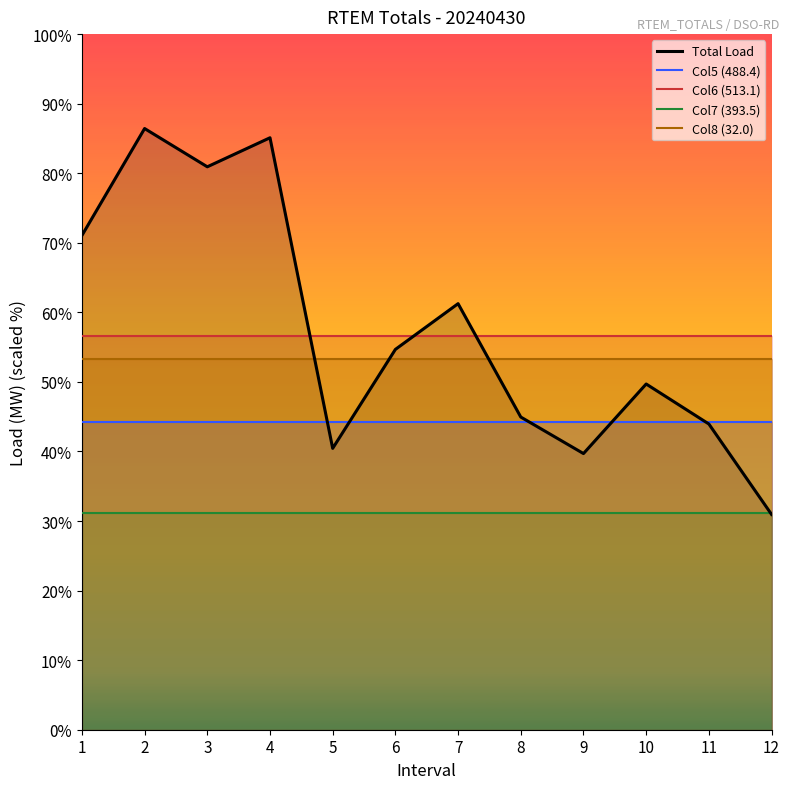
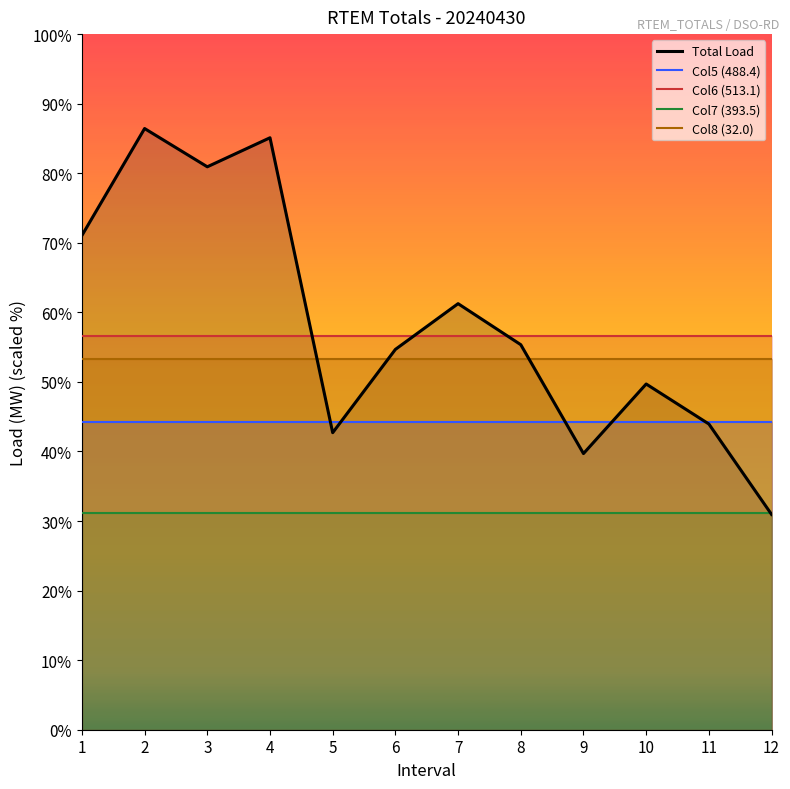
Total Load, 5: 40% -> 43%
Total Load, 8: 45% -> 55%
